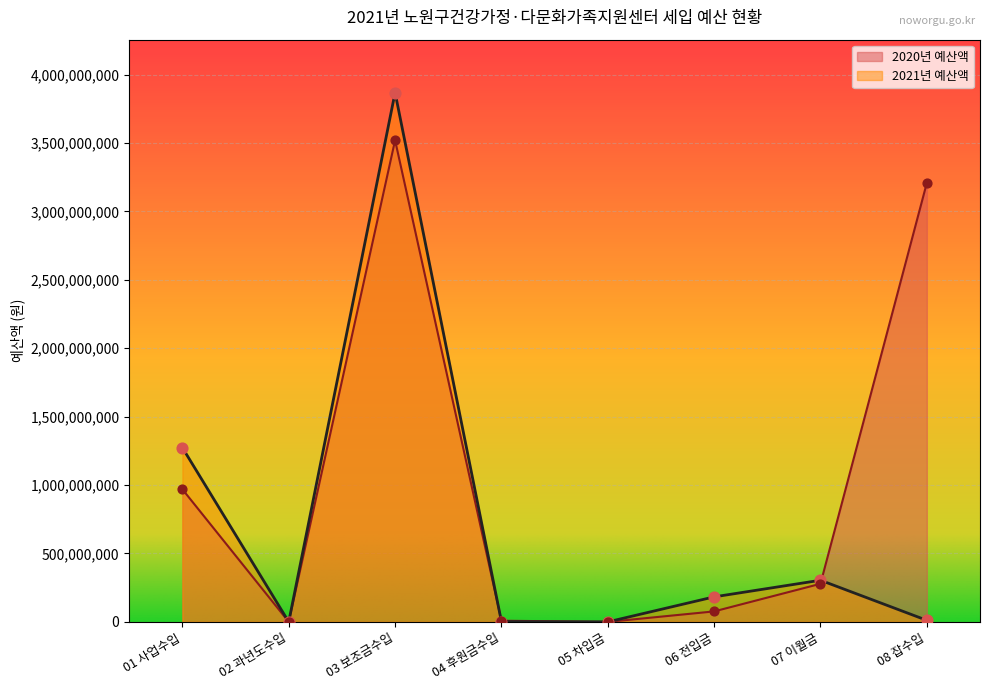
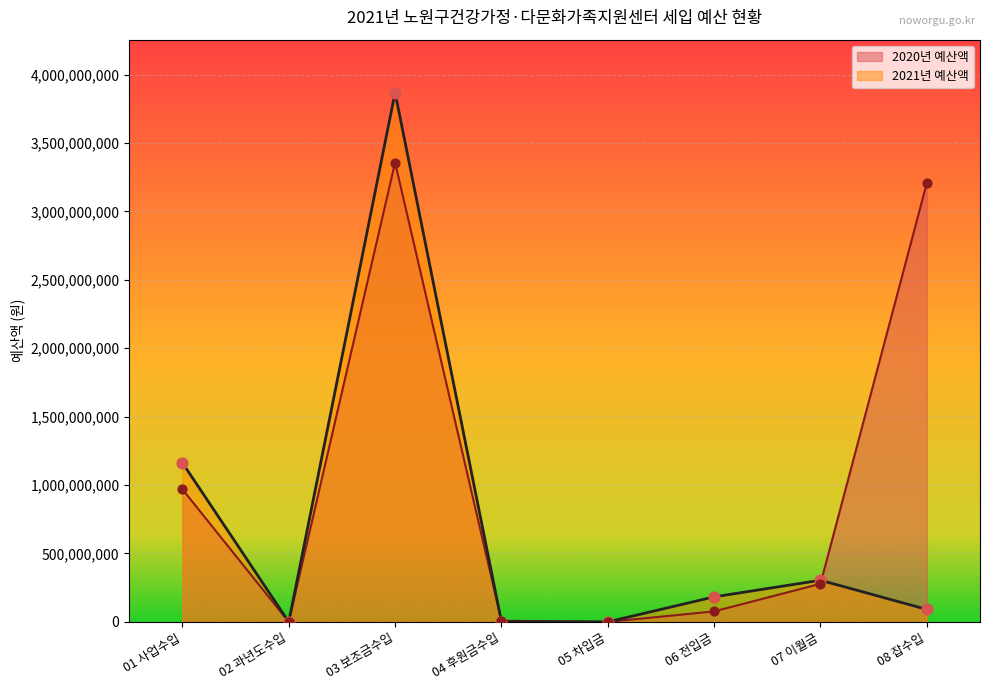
2021년 예산액, 01 사업수입: 1,270,000,000 -> 1,160,000,000
2020년 예산액, 03 보조금수입: 3,520,000,000 -> 3,360,000,000
2021년 예산액, 08 잡수입: 10,000,000 -> 90,000,000
